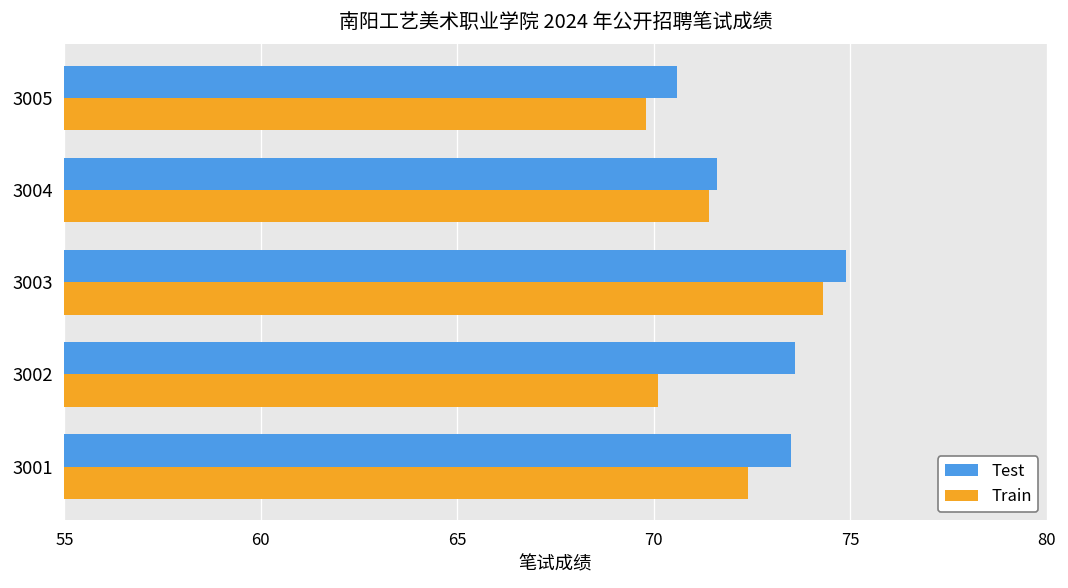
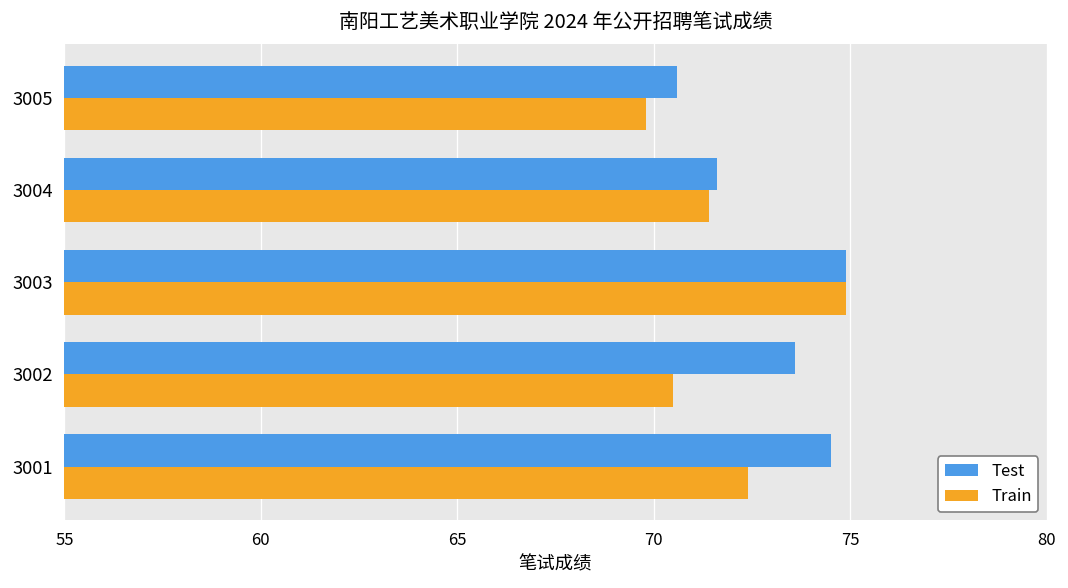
Train, 3003: 74.3 -> 74.9
Train, 3002: 70.1 -> 70.5
Test, 3001: 73.5 -> 74.5
